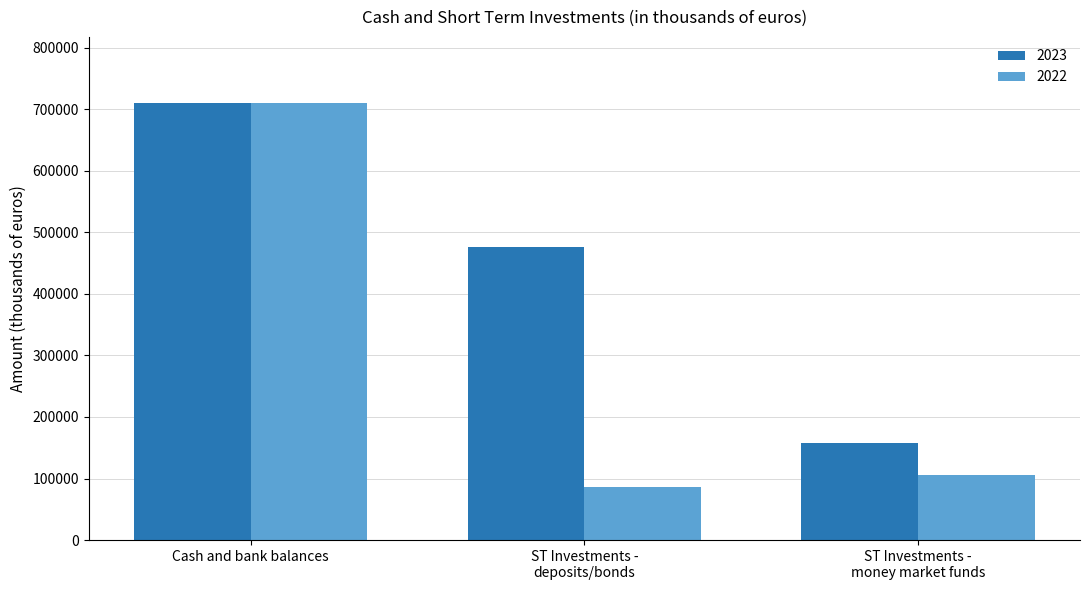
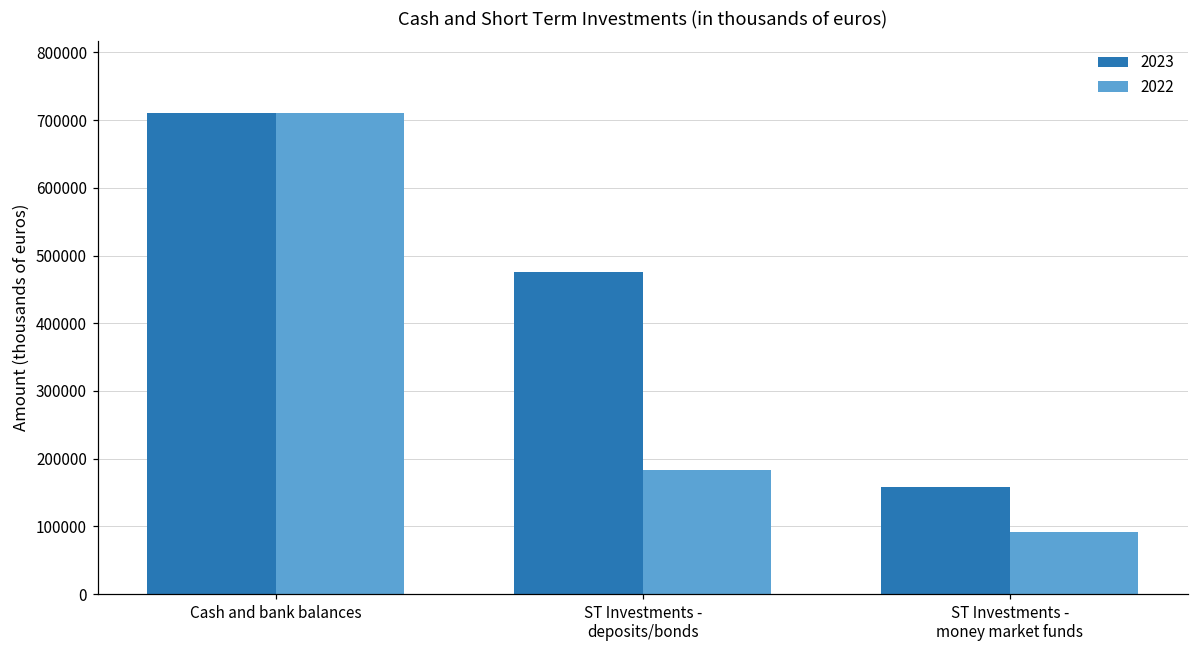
2022, ST Investments - deposits/bonds: 90000 -> 180000
2022, ST Investments - money market funds: 110000 -> 90000
